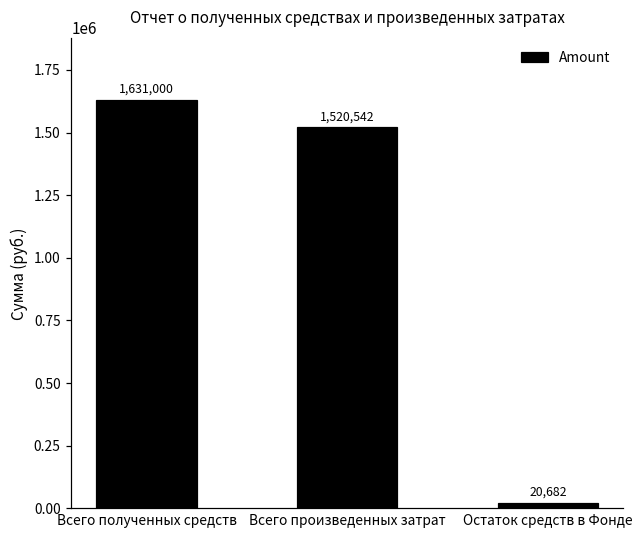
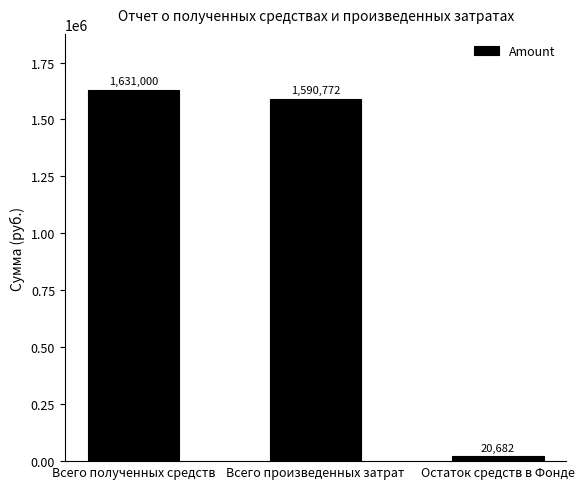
Всего произведенных затрат: 1,520,542 -> 1,590,772
